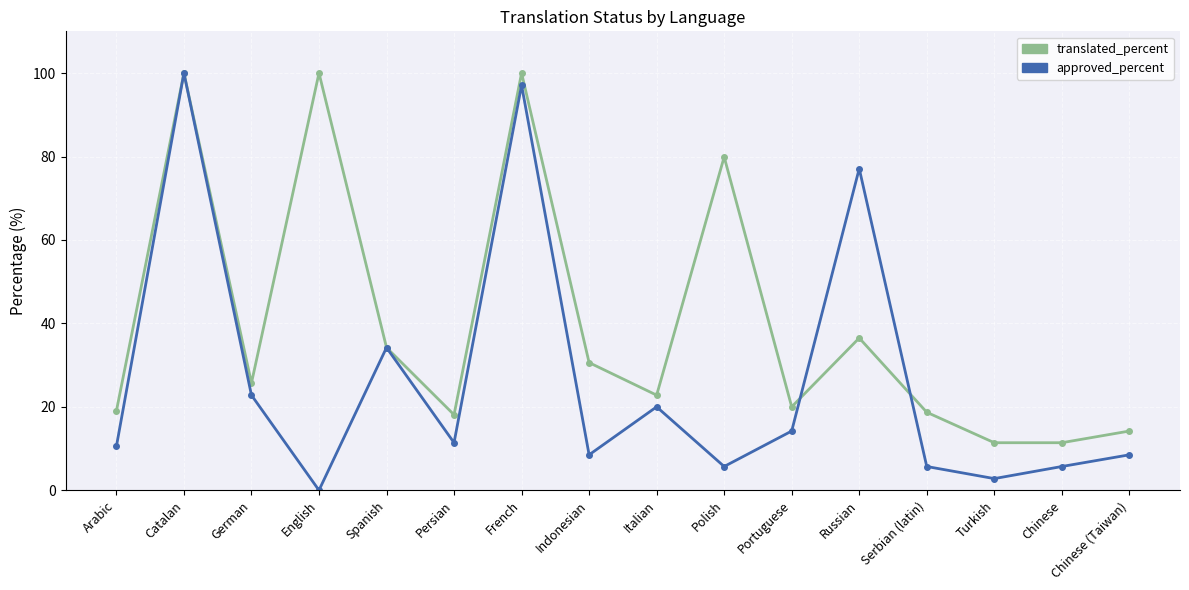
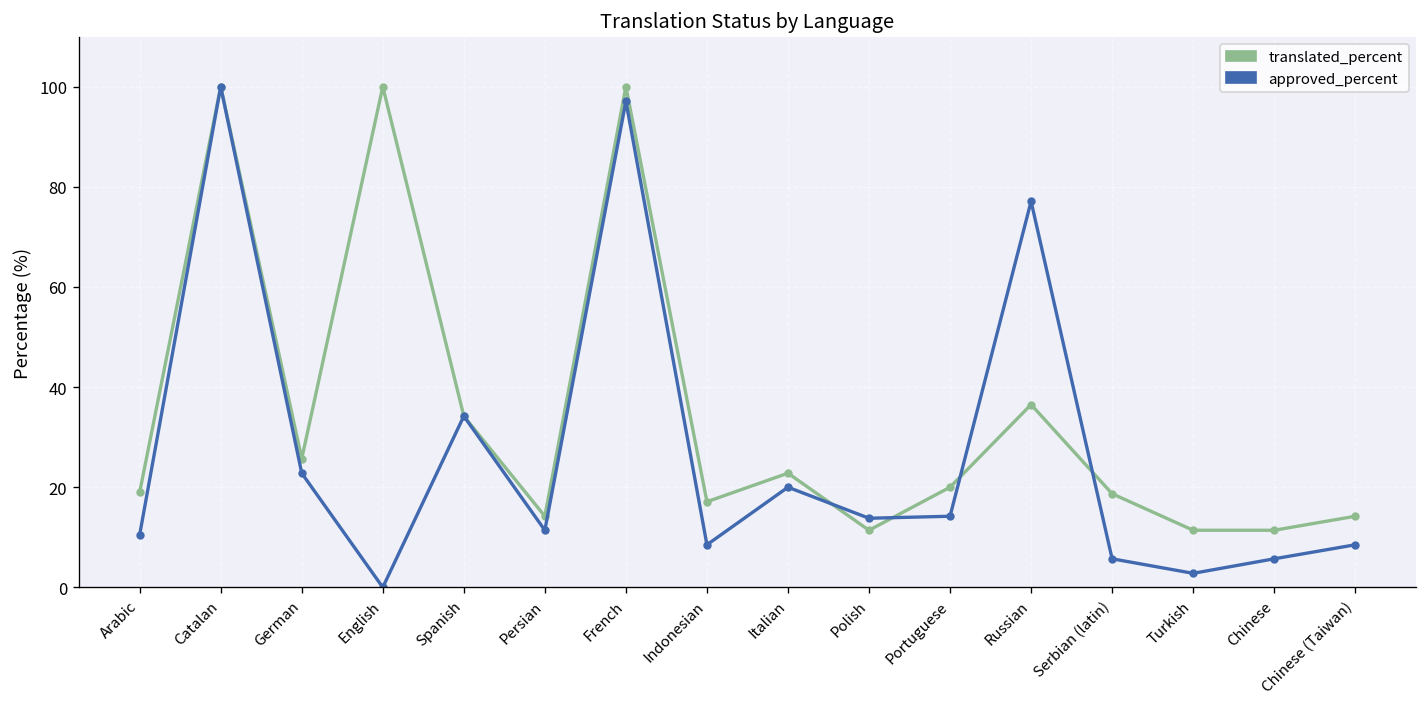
translated_percent, Persian: 18 -> 14
translated_percent, Indonesian: 31 -> 17
translated_percent, Polish: 80 -> 11
approved_percent, Polish: 6 -> 14
